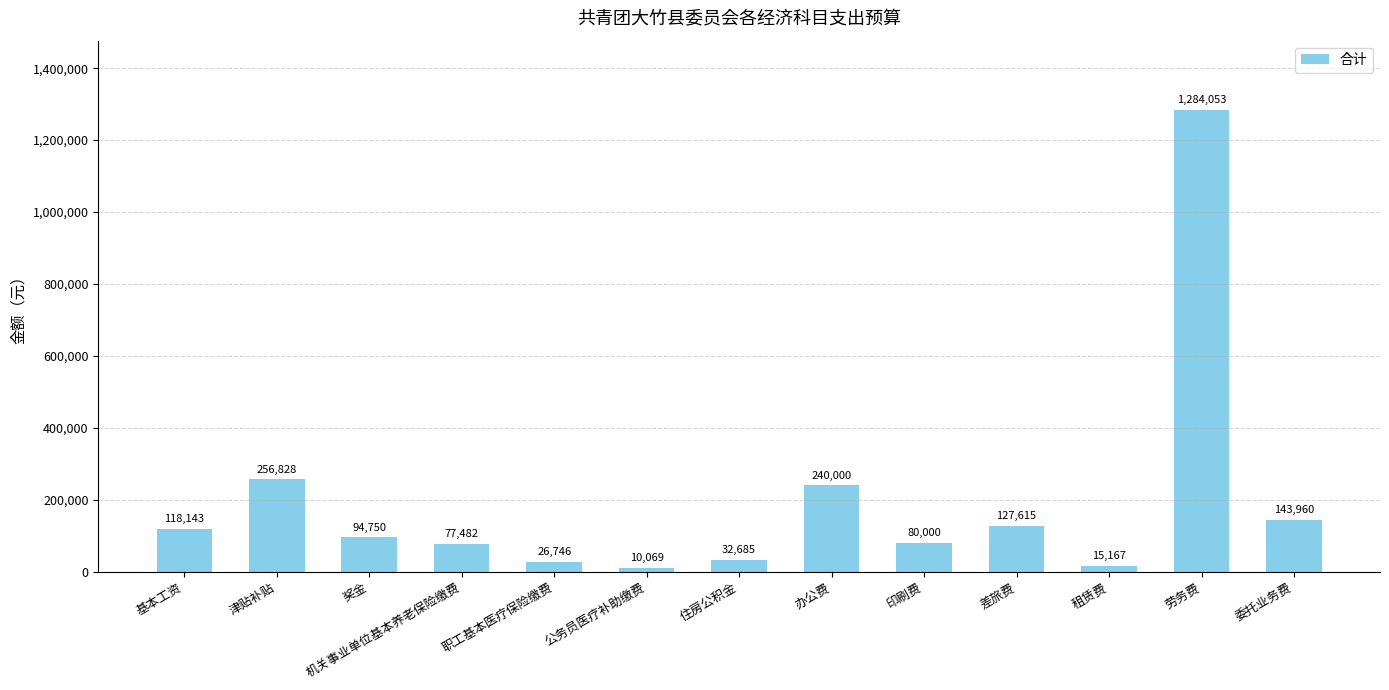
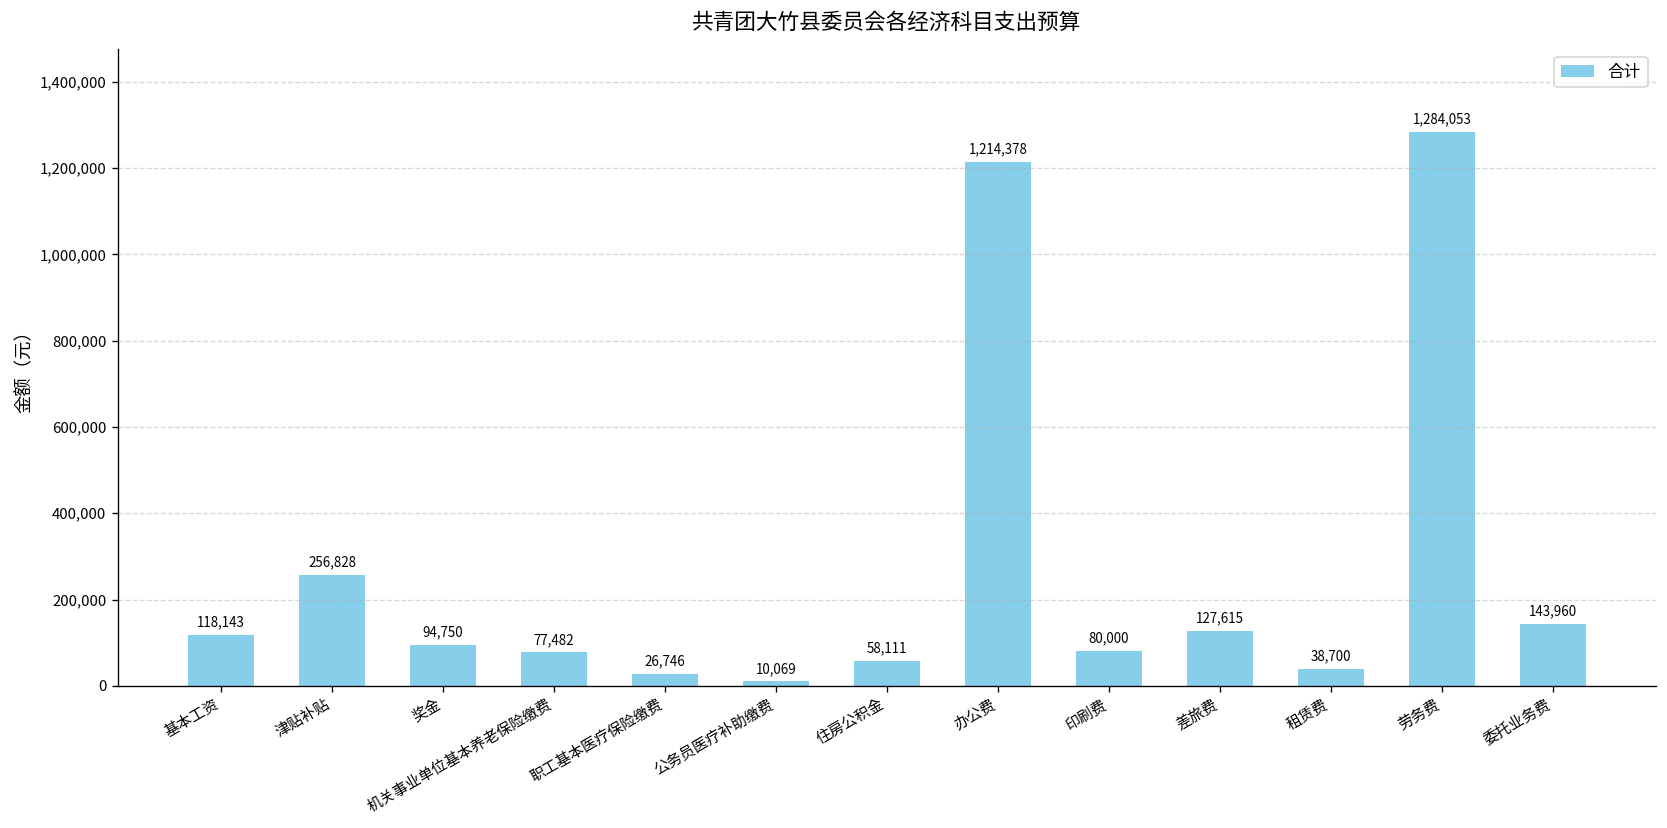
住房公积金: 32,685 -> 58,111
办公费: 240,000 -> 1,214,378
租赁费: 15,167 -> 38,700
